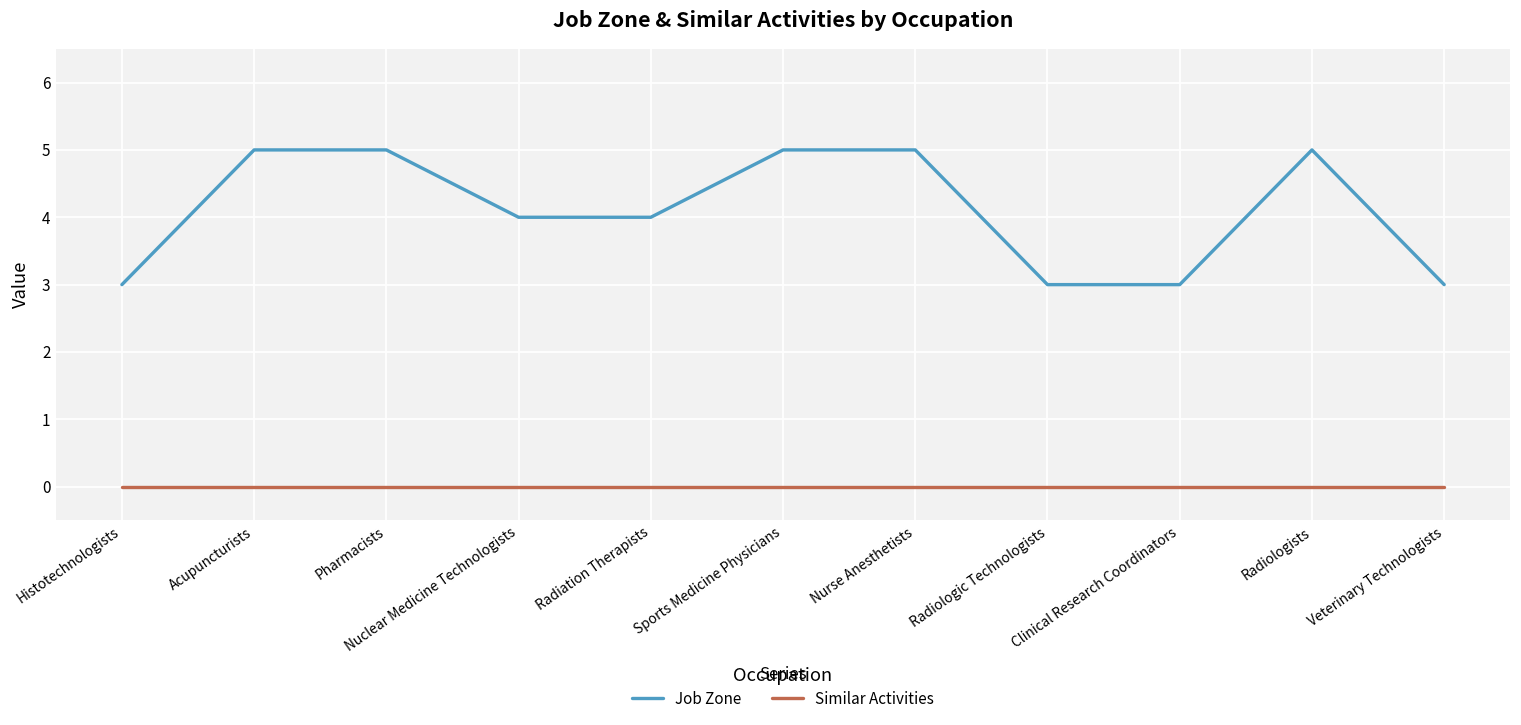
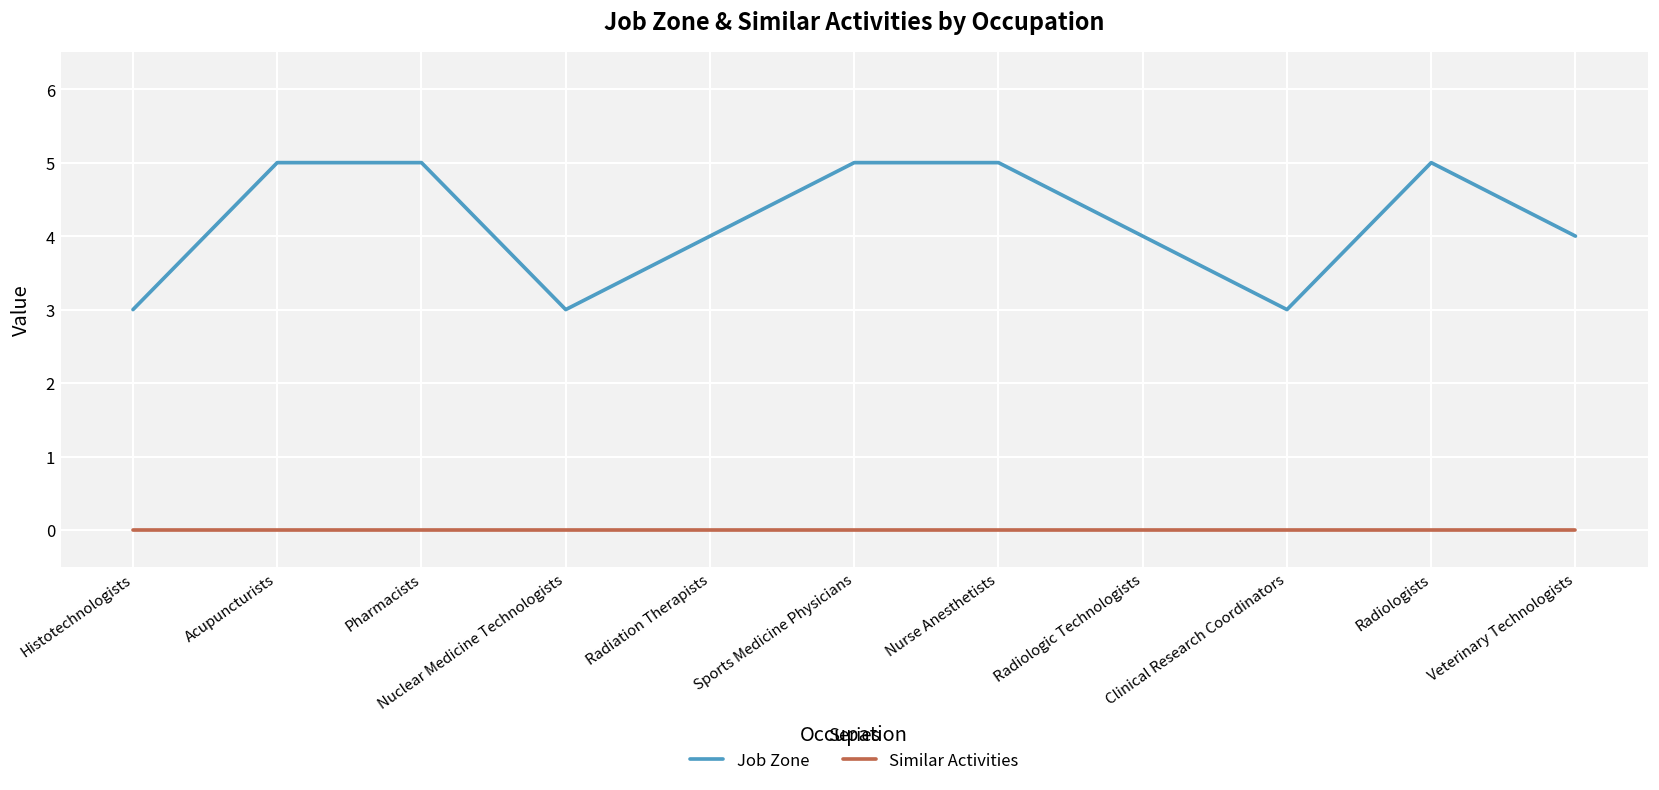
Job Zone, Nuclear Medicine Technologists: 4 -> 3
Job Zone, Radiologic Technologists: 3 -> 4
Job Zone, Veterinary Technologists: 3 -> 4
